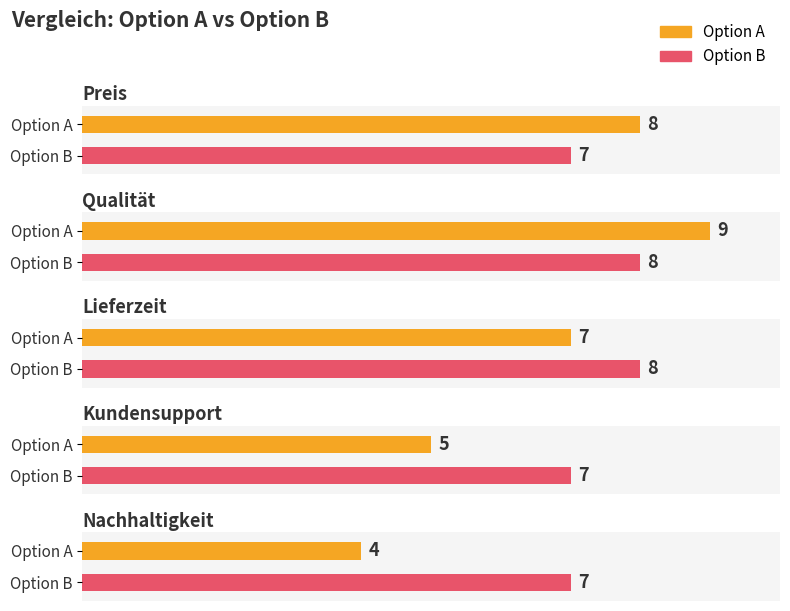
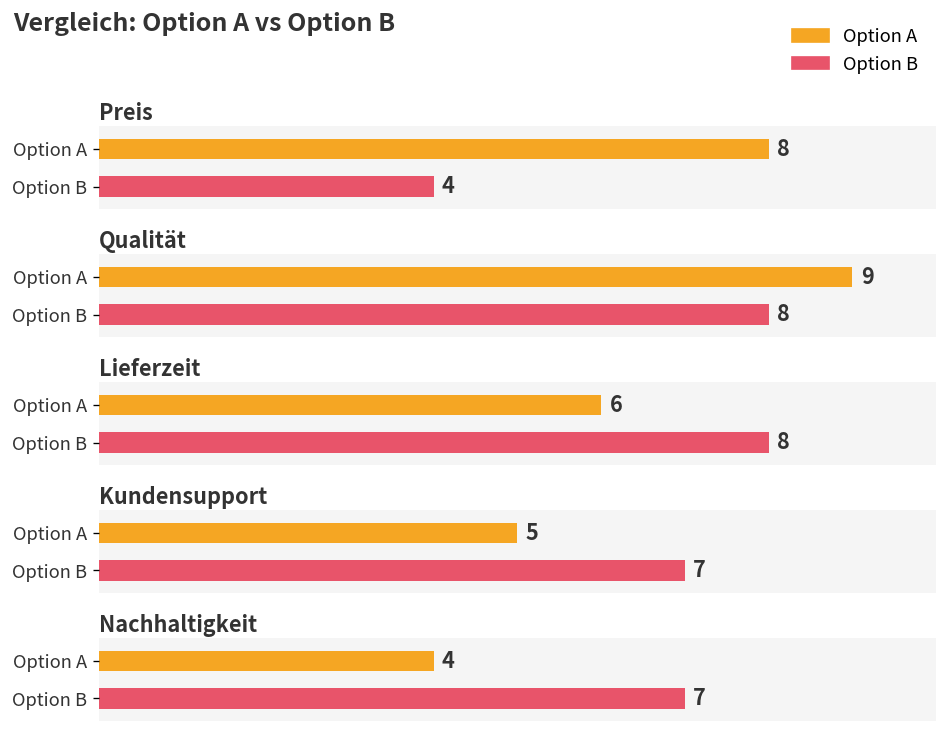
Preis, Option B: 7 -> 4
Lieferzeit, Option A: 7 -> 6
